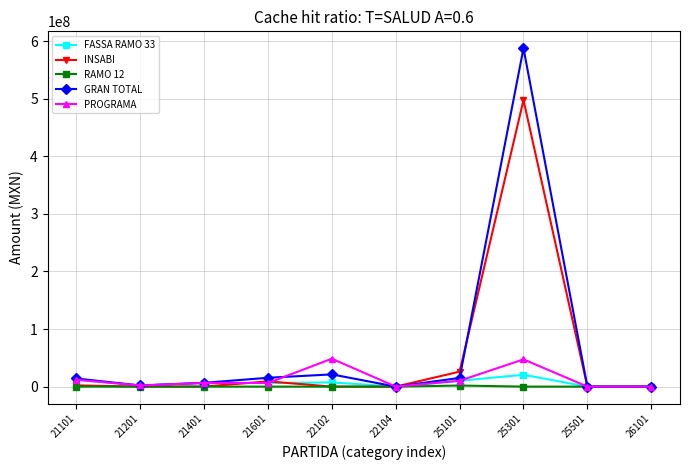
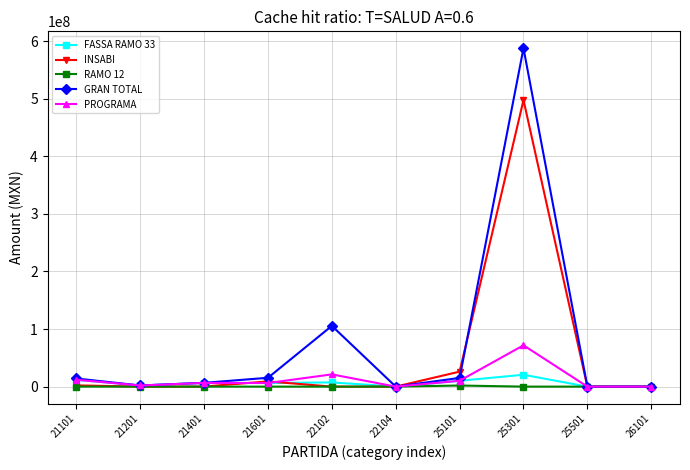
GRAN TOTAL, 22102: 20000000 -> 110000000
PROGRAMA, 22102: 50000000 -> 20000000
PROGRAMA, 25301: 50000000 -> 70000000
